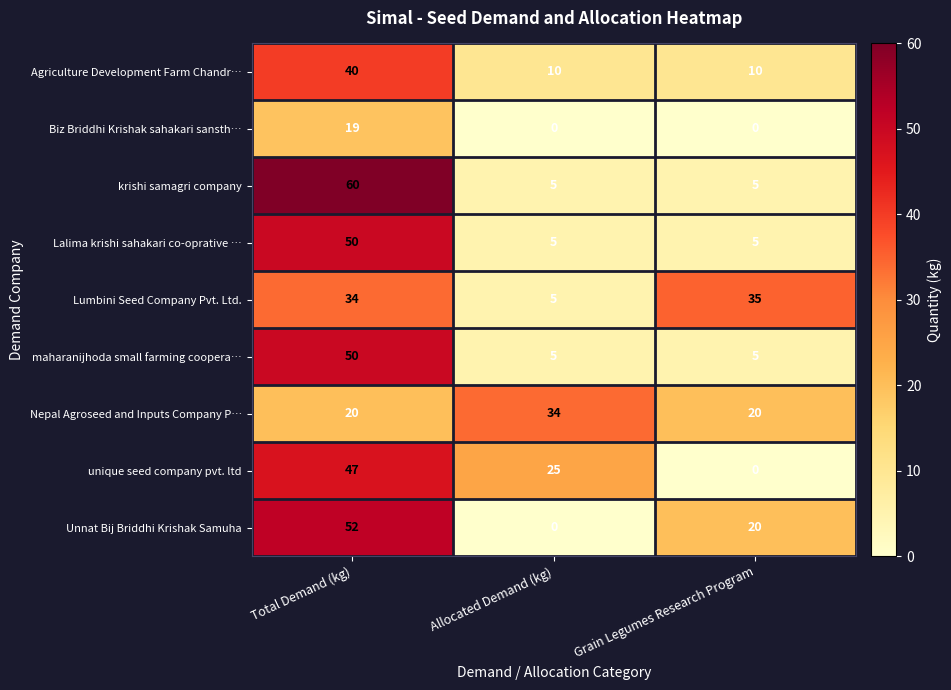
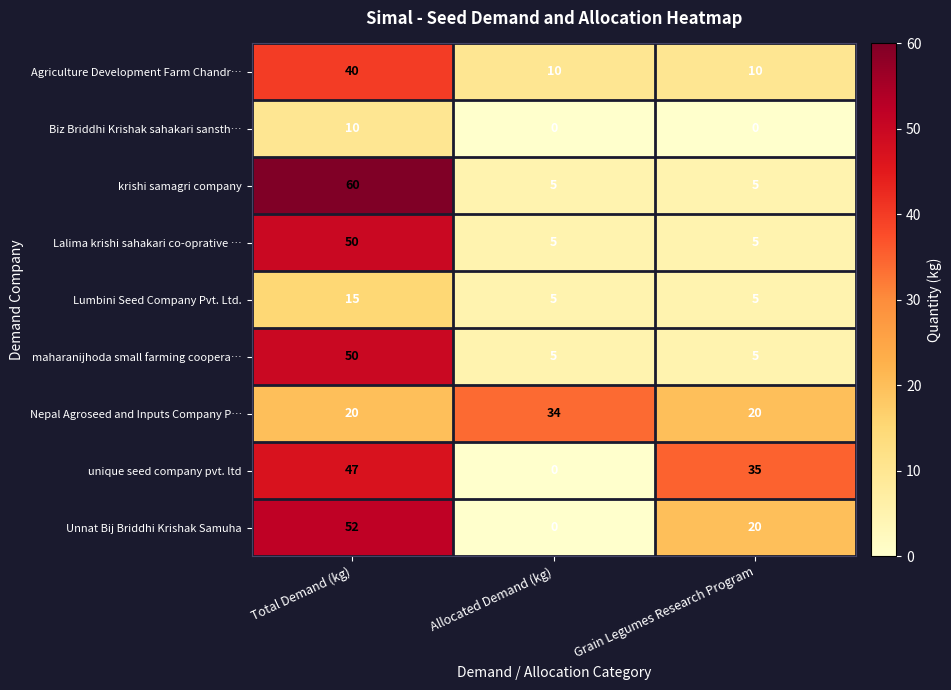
Biz Briddhi Krishak sahakari sansth…, Total Demand (kg): 19 -> 10
Lumbini Seed Company Pvt. Ltd., Total Demand (kg): 34 -> 15
Lumbini Seed Company Pvt. Ltd., Grain Legumes Research Program: 35 -> 5
unique seed company pvt. ltd, Allocated Demand (kg): 25 -> 0
unique seed company pvt. ltd, Grain Legumes Research Program: 0 -> 35
